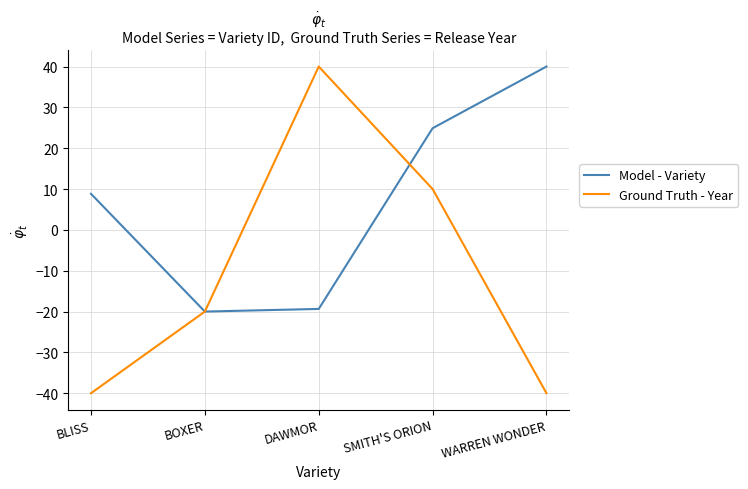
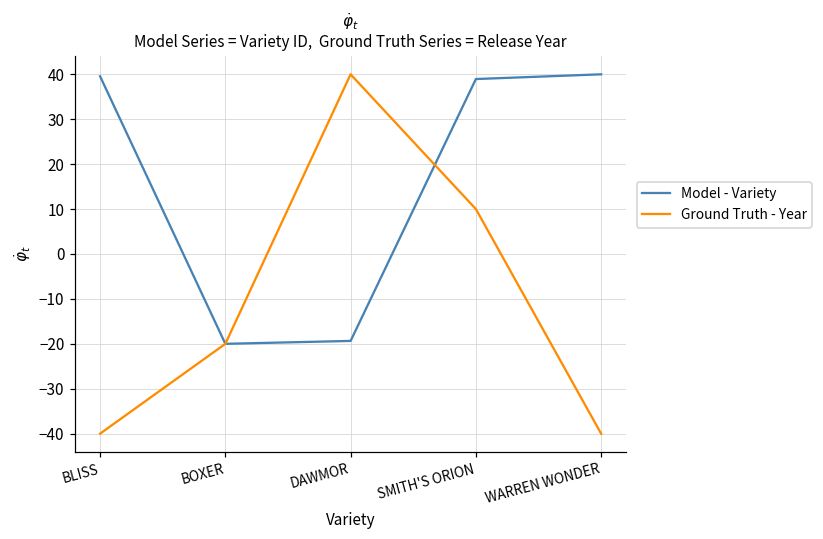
Model - Variety, BLISS: 9 -> 40
Model - Variety, SMITH'S ORION: 25 -> 39
